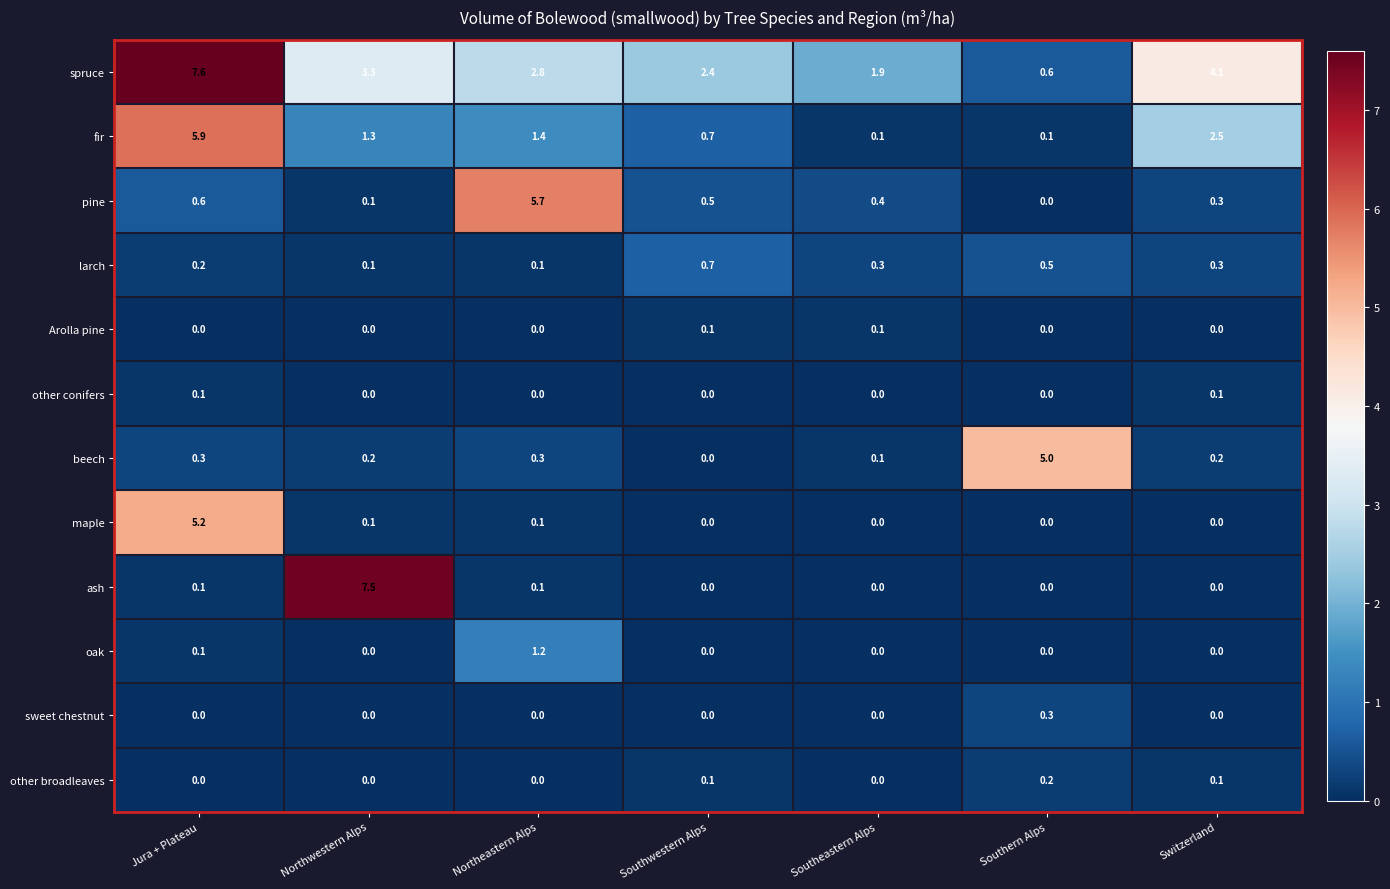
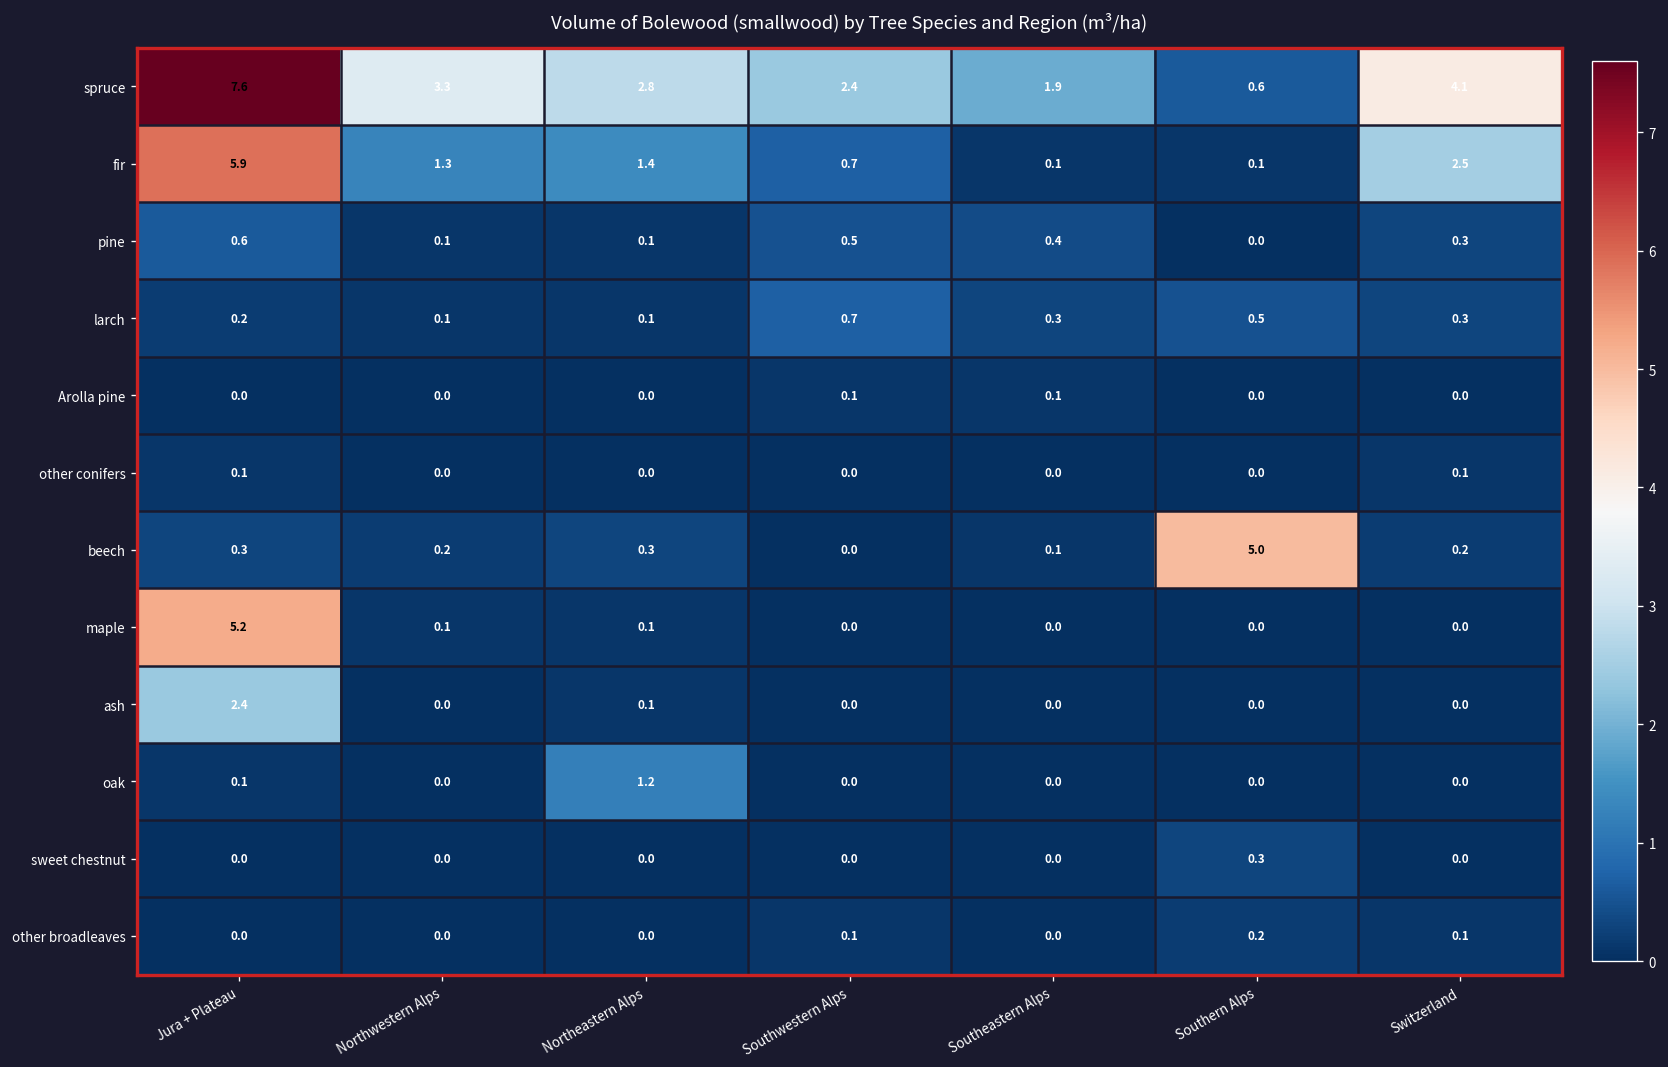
pine, Northeastern Alps: 5.7 -> 0.1
ash, Jura + Plateau: 0.1 -> 2.4
ash, Northwestern Alps: 7.5 -> 0.0
